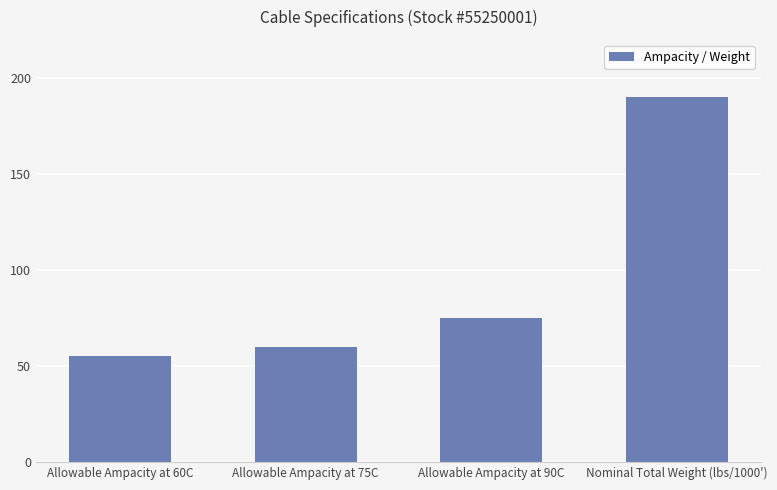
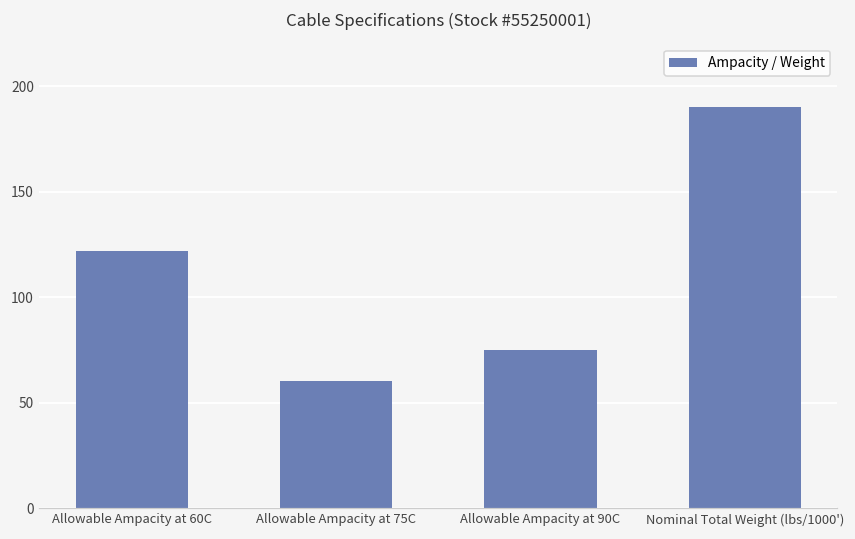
Allowable Ampacity at 60C: 55 -> 122
